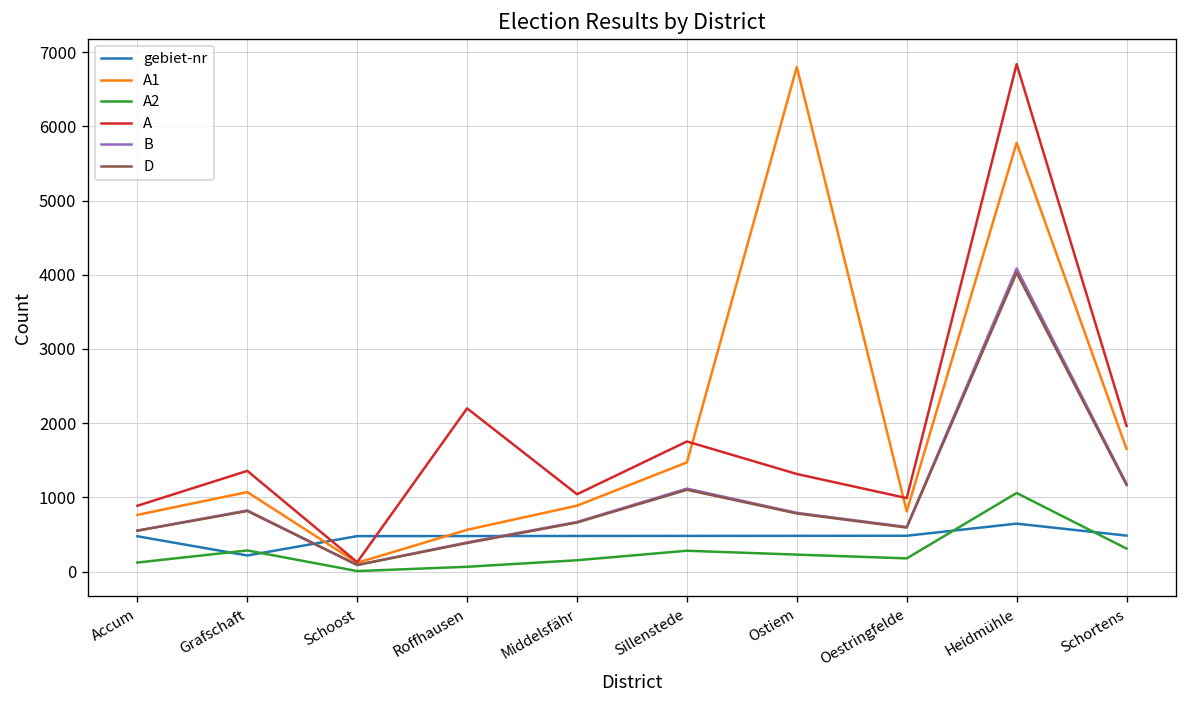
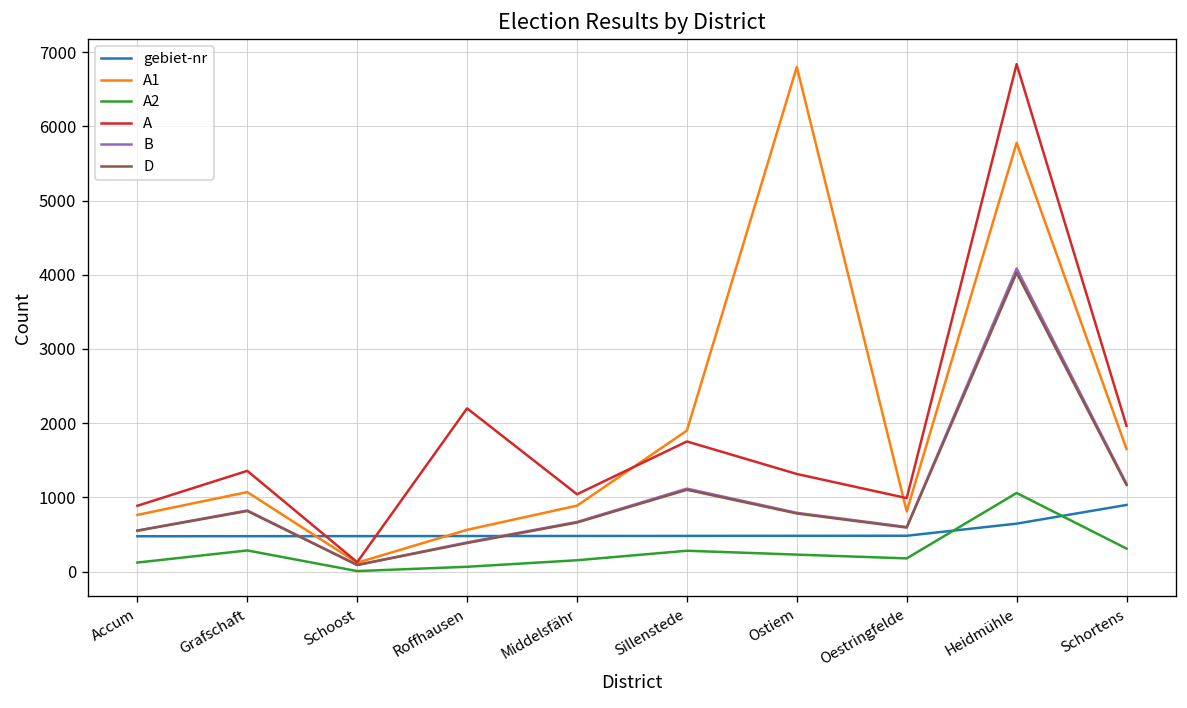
gebiet-nr, Grafschaft: 200 -> 500
A1, Sillenstede: 1500 -> 1900
gebiet-nr, Schortens: 500 -> 900
